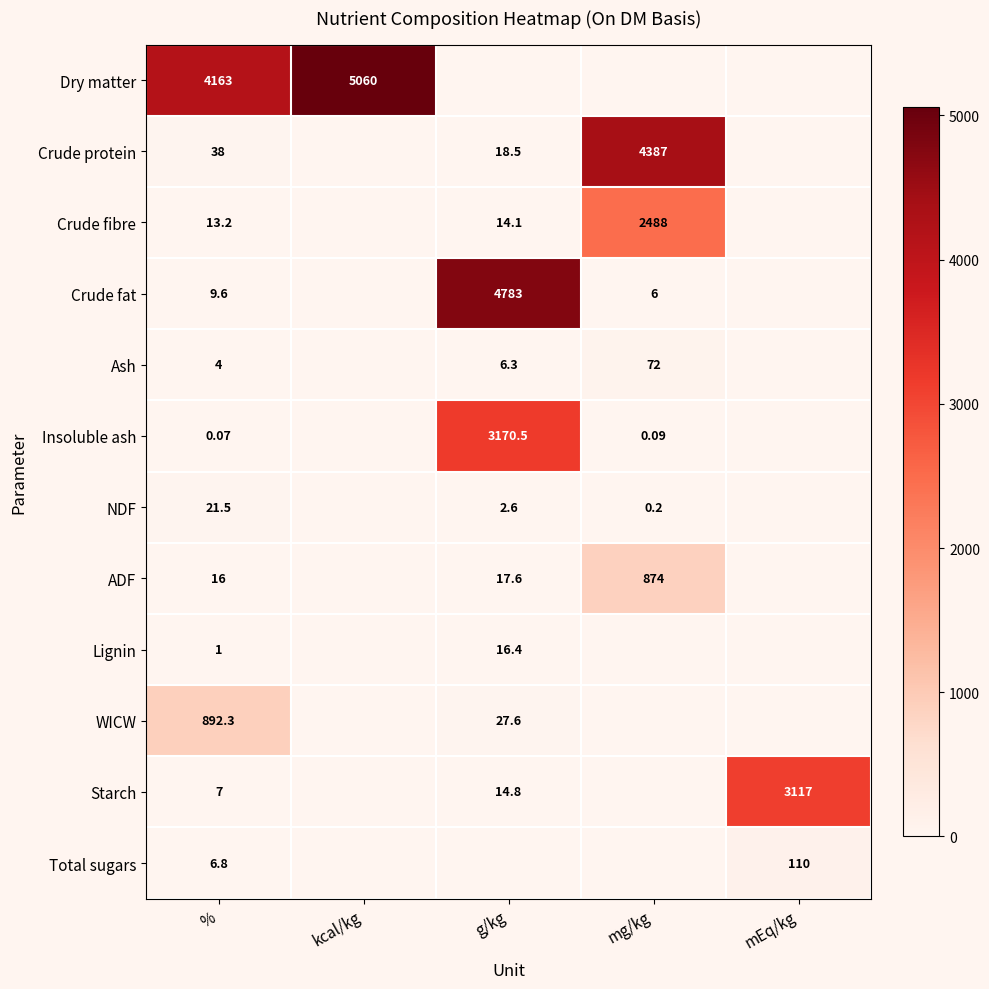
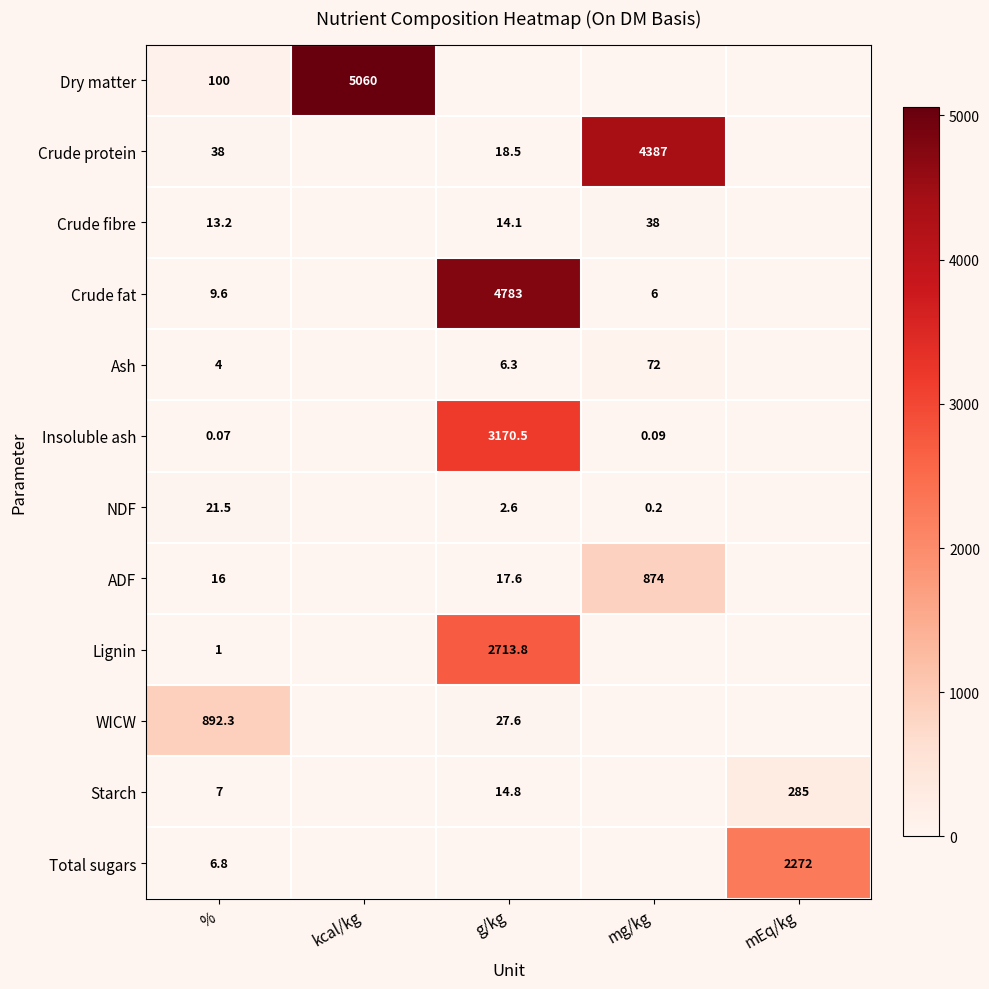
Dry matter, %: 4163 -> 100
Crude fibre, mg/kg: 2488 -> 38
Lignin, g/kg: 16.4 -> 2713.8
Starch, mEq/kg: 3117 -> 285
Total sugars, mEq/kg: 110 -> 2272
